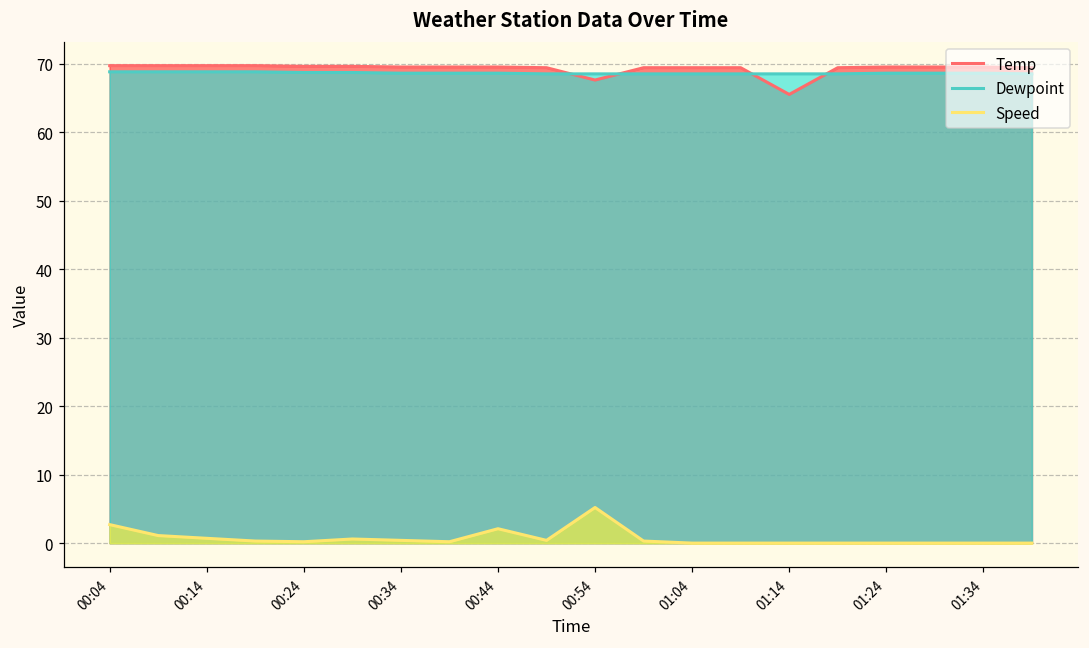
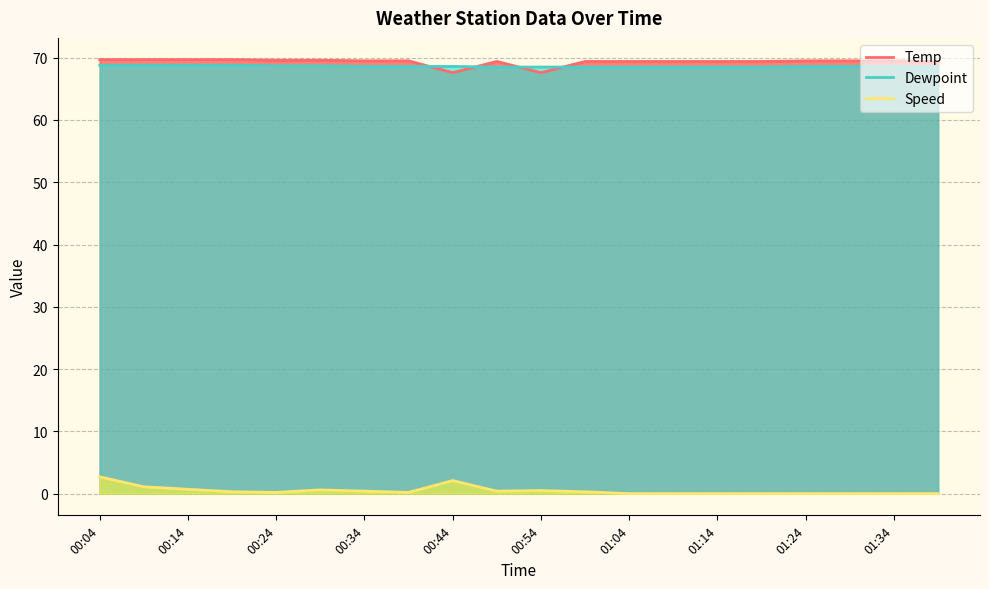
Temp, 00:44: 70 -> 68
Speed, 00:54: 5 -> 1
Temp, 01:14: 66 -> 69
